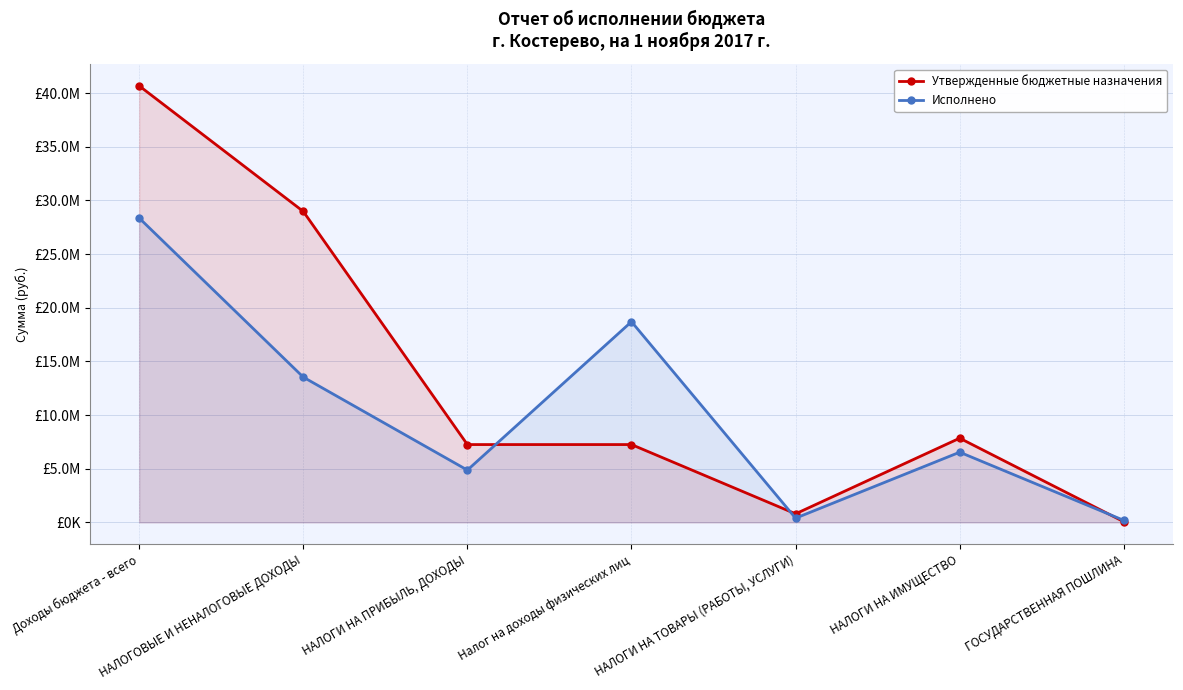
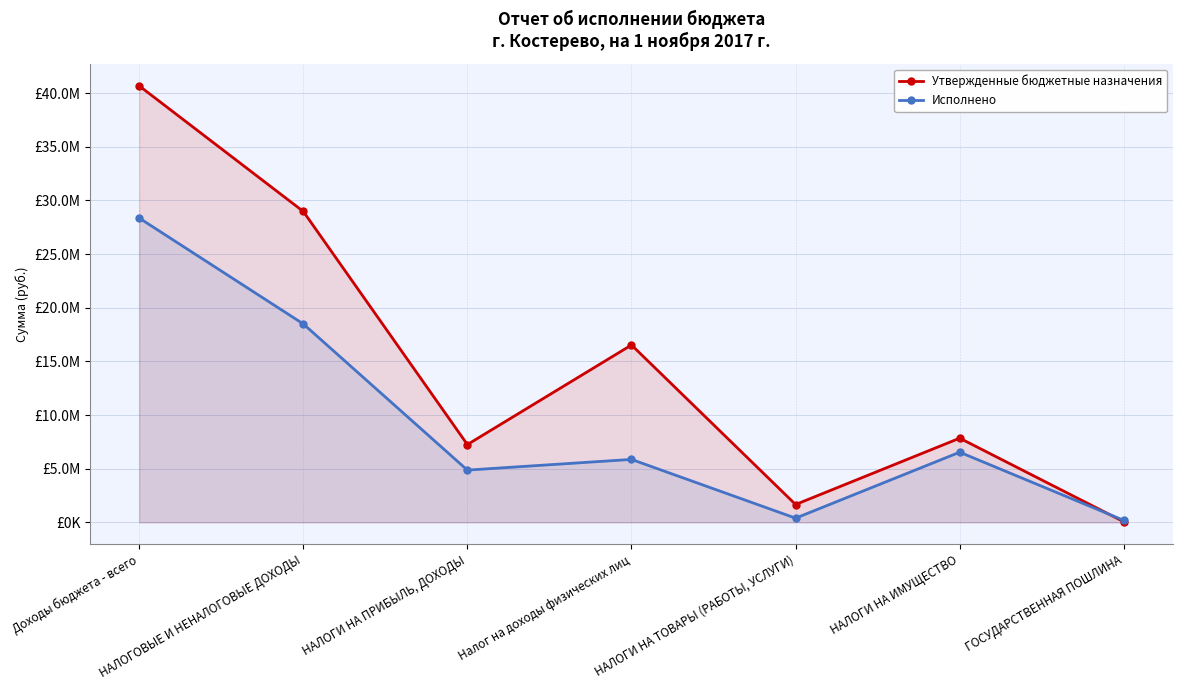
Исполнено, НАЛОГОВЫЕ И НЕНАЛОГОВЫЕ ДОХОДЫ: £13500000 -> £18500000
Утвержденные бюджетные назначения, Налог на доходы физических лиц: £7300000 -> £16500000
Исполнено, Налог на доходы физических лиц: £18700000 -> £5900000
Утвержденные бюджетные назначения, НАЛОГИ НА ТОВАРЫ (РАБОТЫ, УСЛУГИ): £800000 -> £1700000
